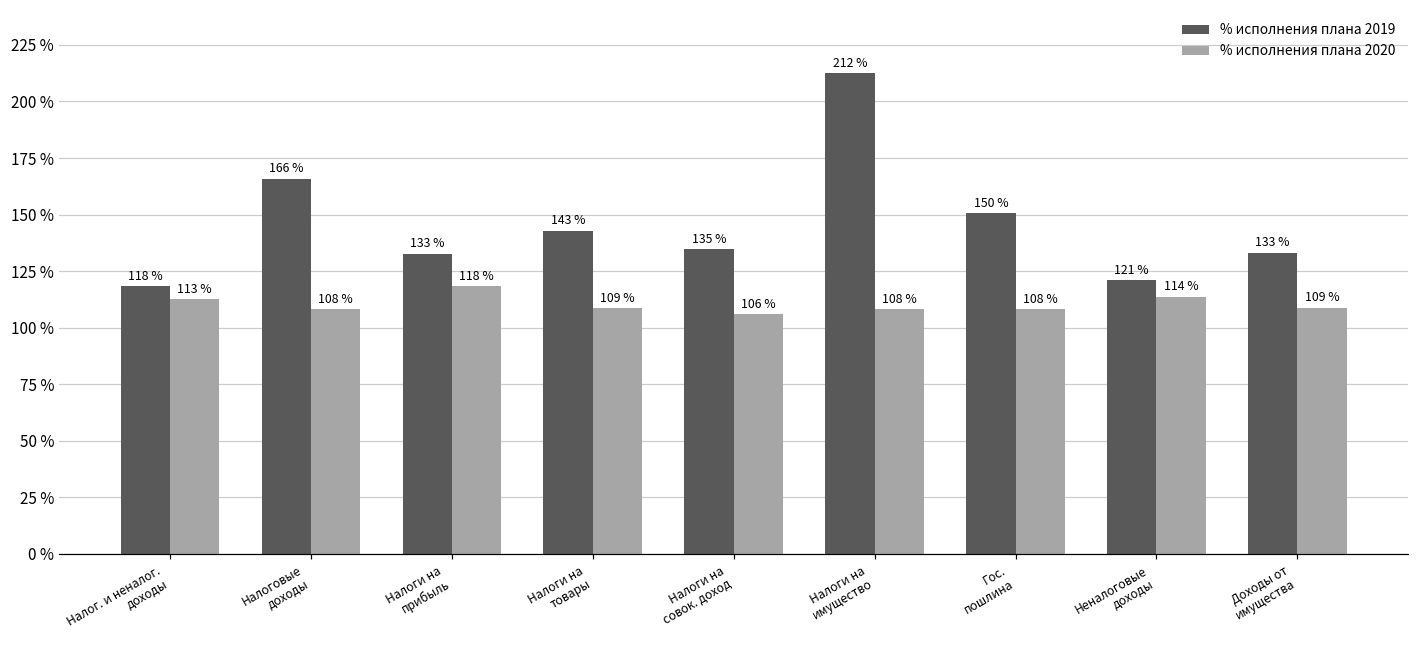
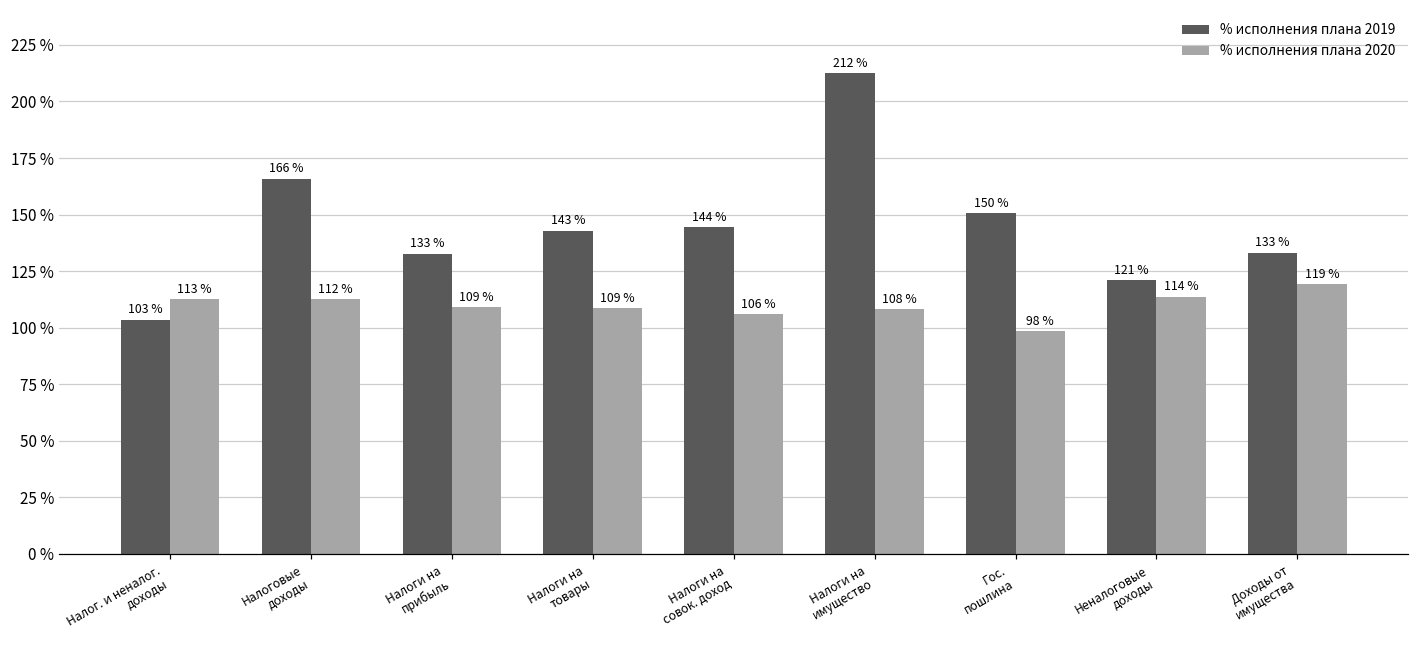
% исполнения плана 2019, Налог. и неналог. доходы: 118 % -> 103 %
% исполнения плана 2020, Налоговые доходы: 108 % -> 112 %
% исполнения плана 2020, Налоги на прибыль: 118 % -> 109 %
% исполнения плана 2019, Налоги на совок. доход: 135 % -> 144 %
% исполнения плана 2020, Гос. пошлина: 108 % -> 98 %
% исполнения плана 2020, Доходы от имущества: 109 % -> 119 %
